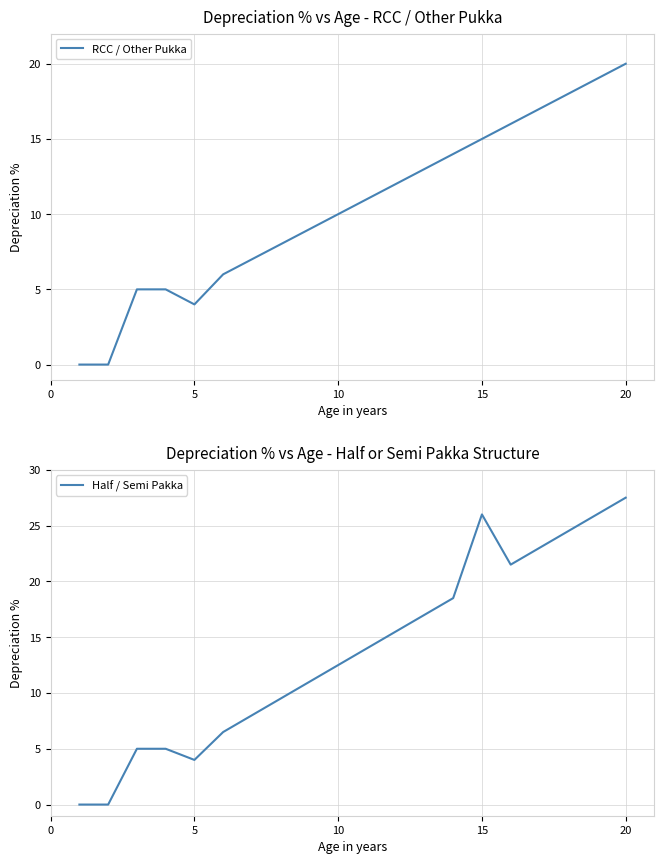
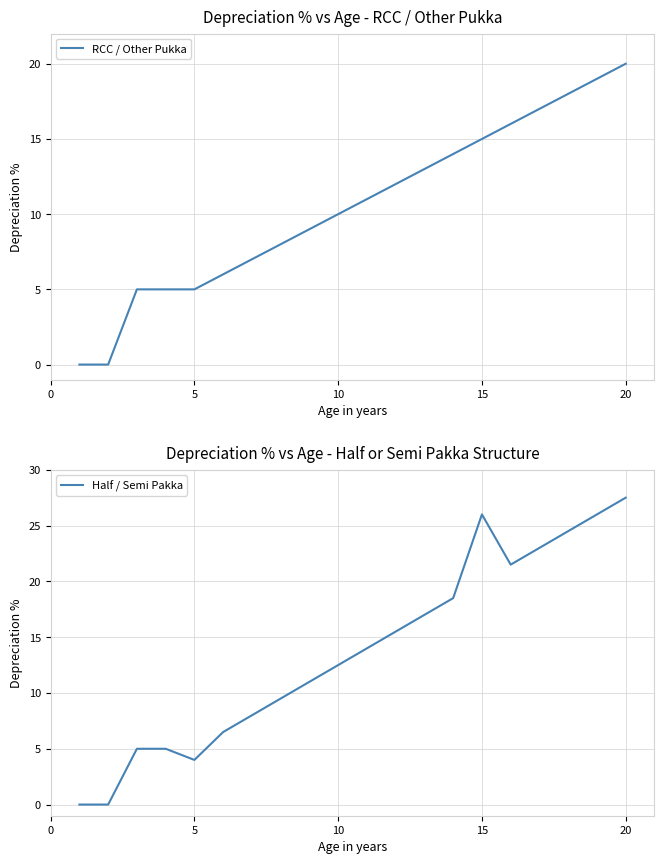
Depreciation % vs Age - RCC / Other Pukka, 5: 4 -> 5
